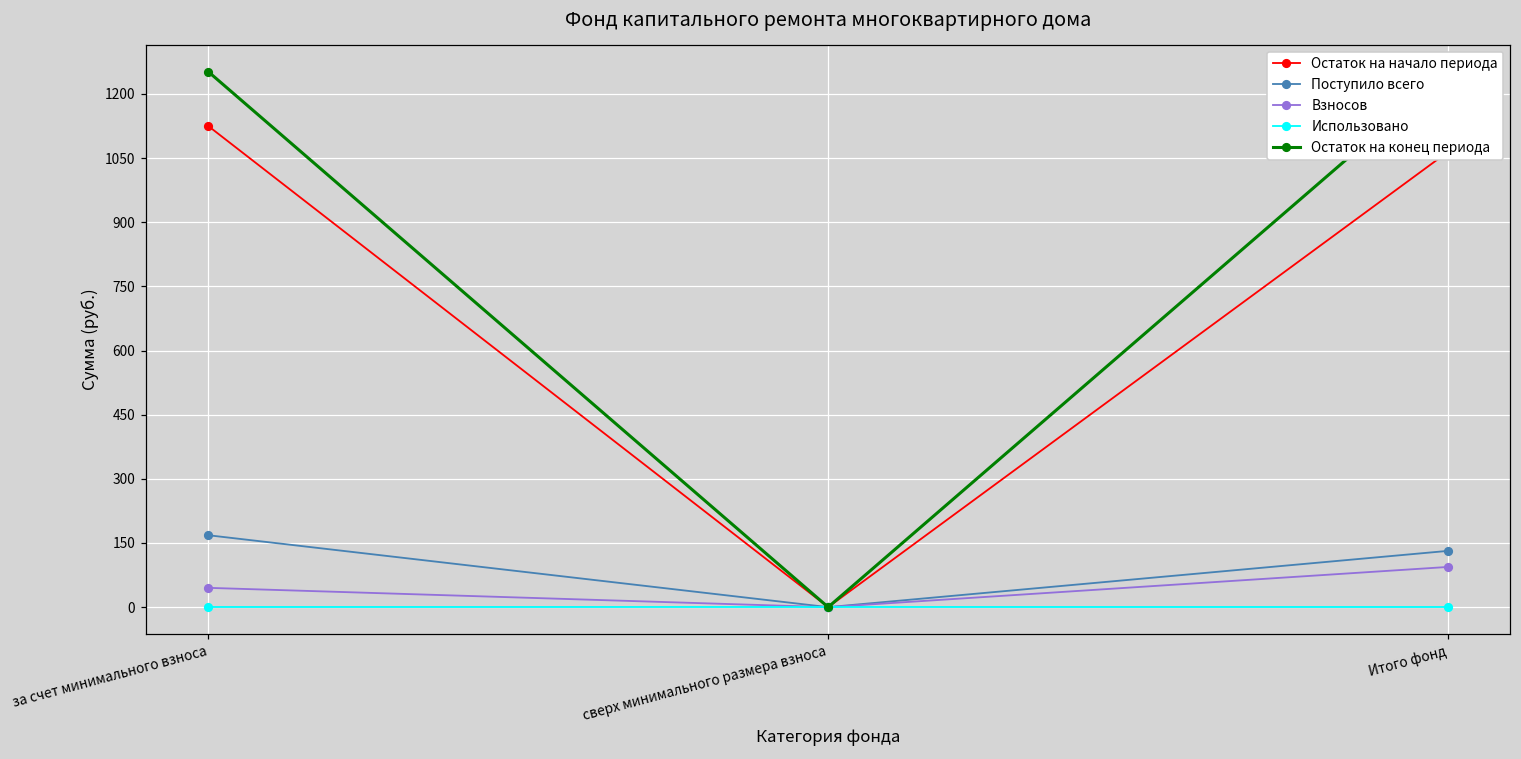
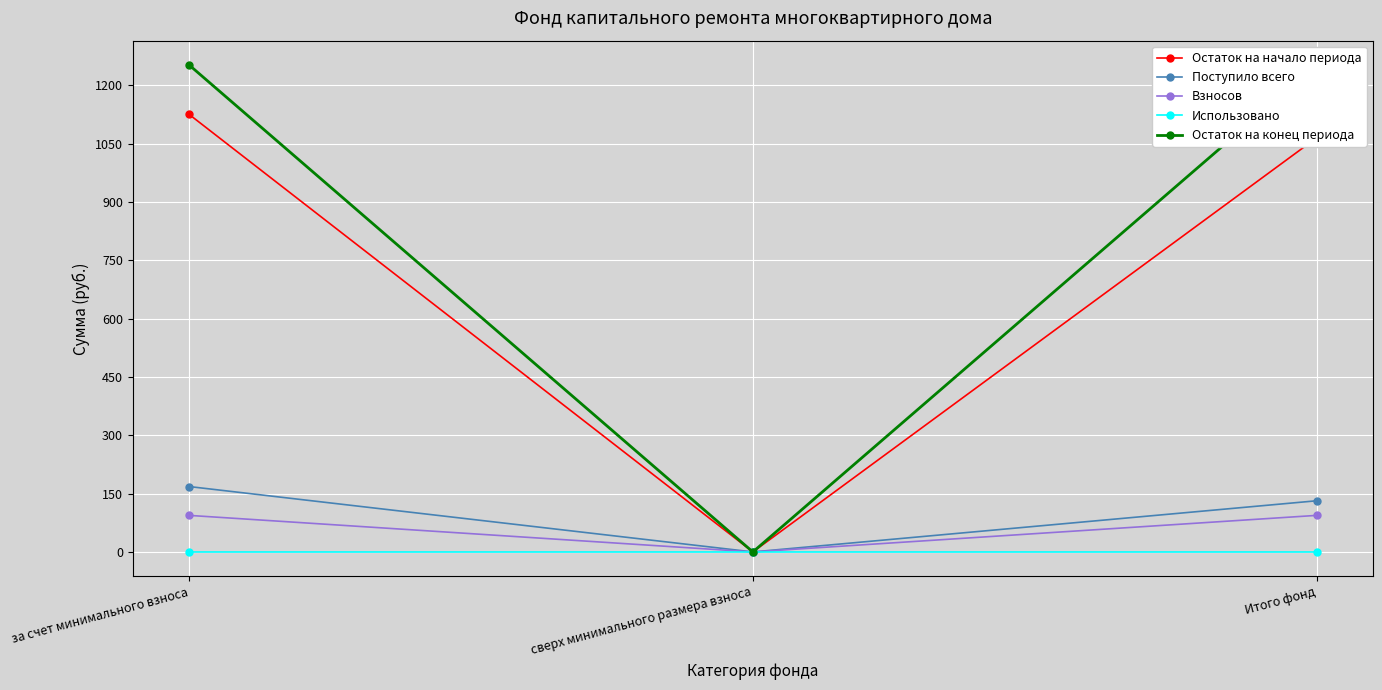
Взносов, за счет минимального взноса: 50 -> 90
